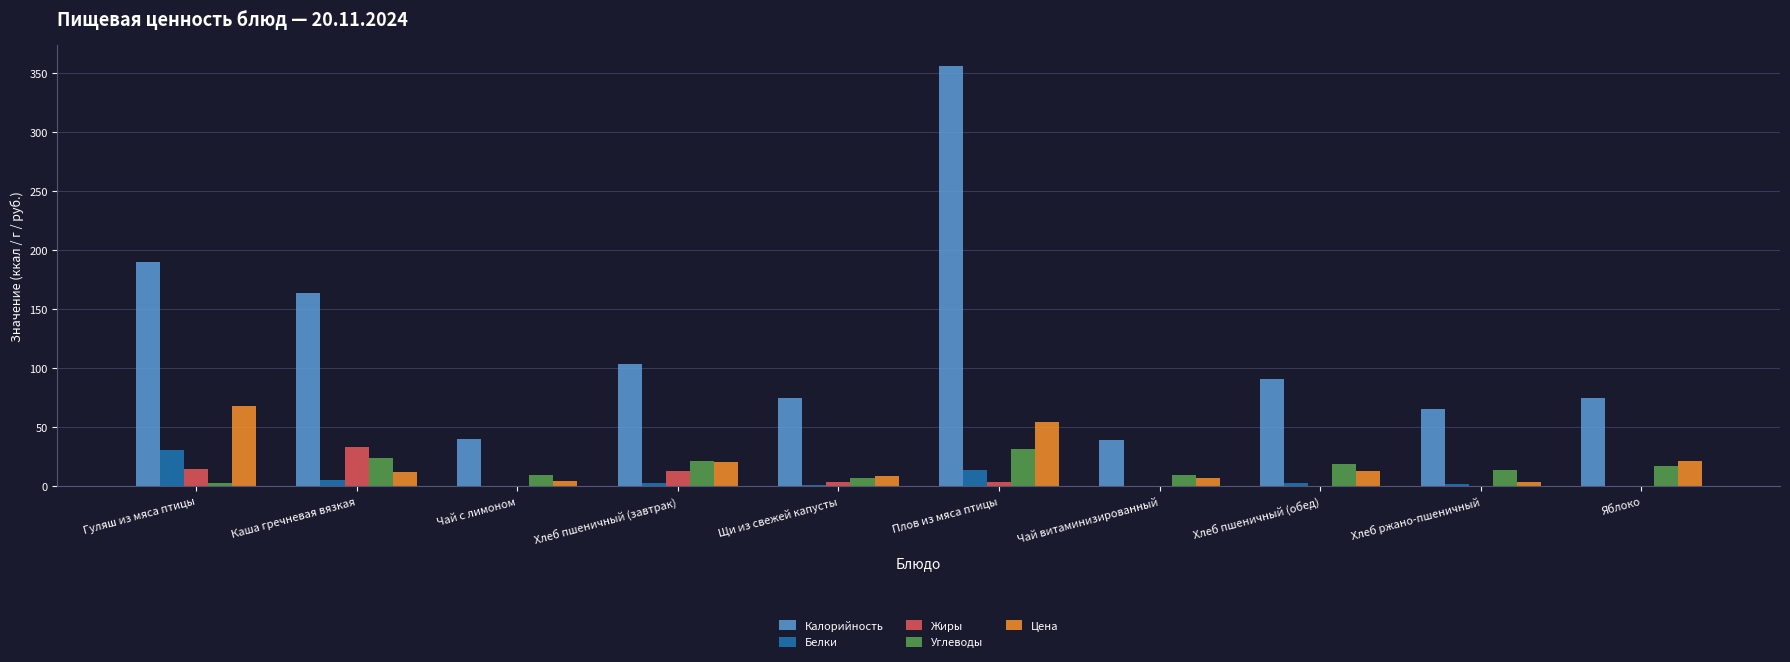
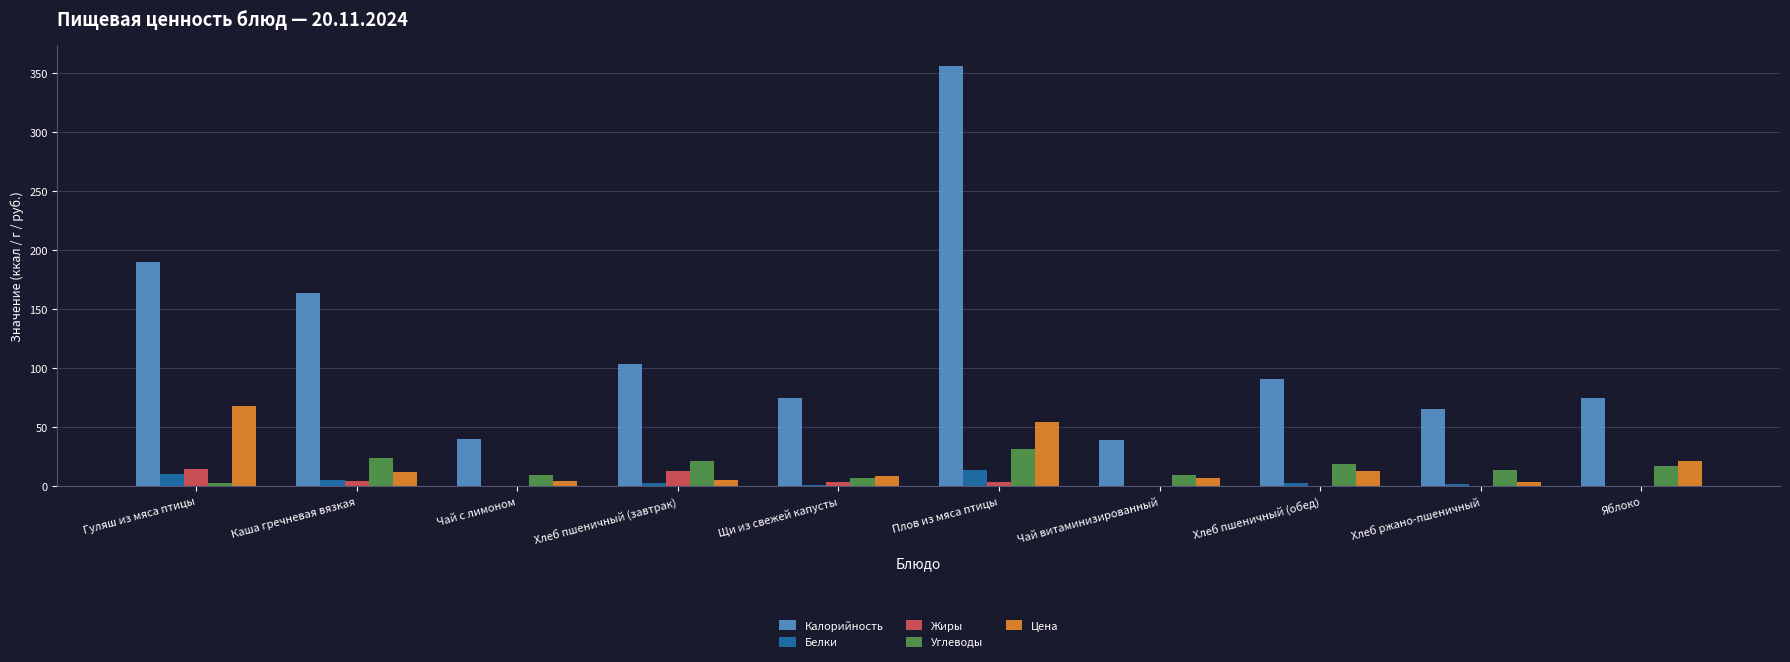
Белки, Гуляш из мяса птицы: 30 -> 11
Жиры, Каша гречневая вязкая: 34 -> 5
Цена, Хлеб пшеничный (завтрак): 20 -> 5
